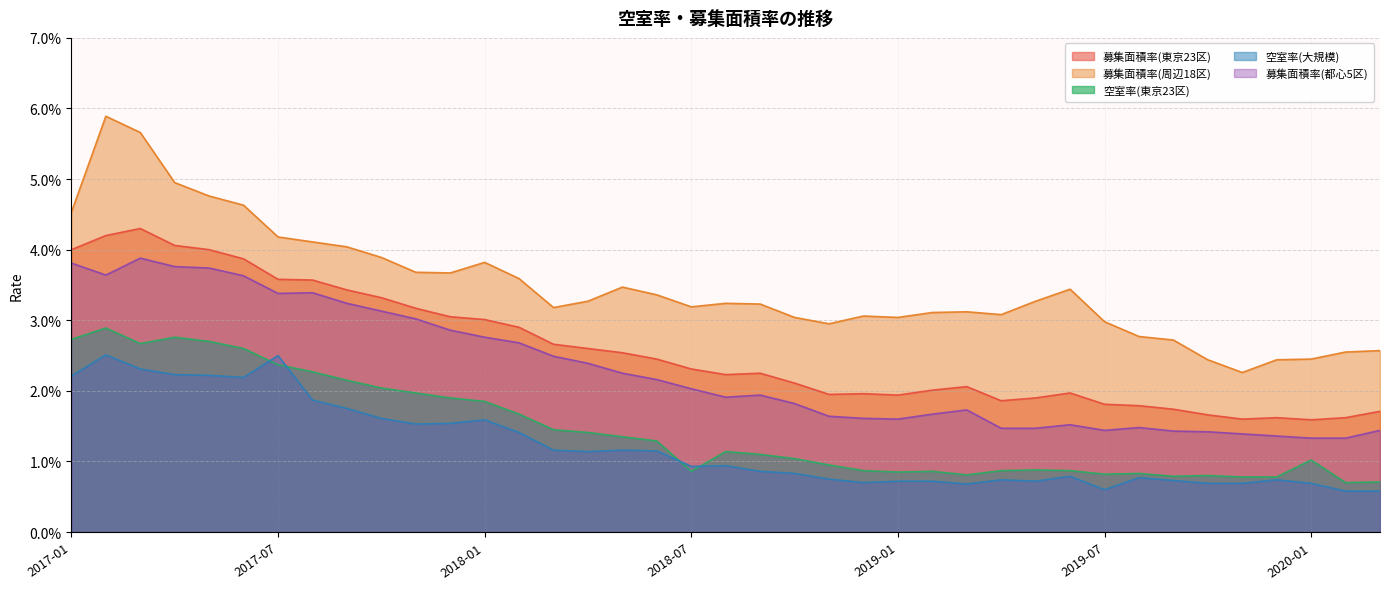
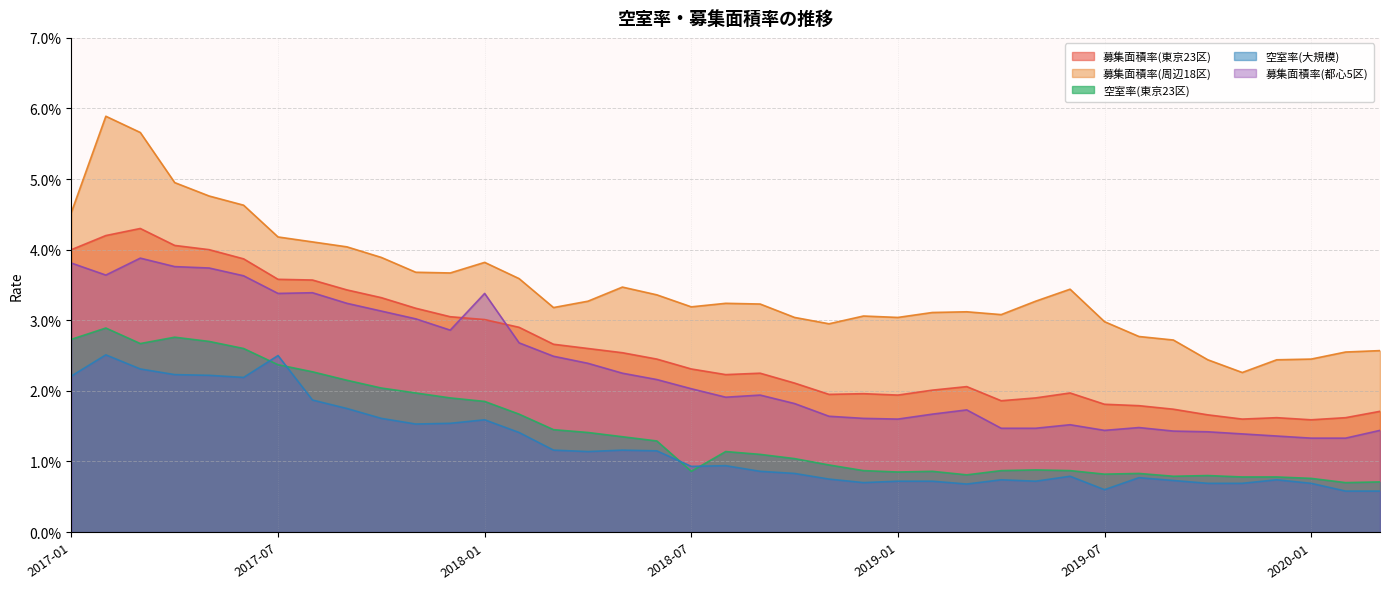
募集面積率(都心5区), 2018-01: 2.8% -> 3.4%
空室率(東京23区), 2020-01: 1.0% -> 0.8%
